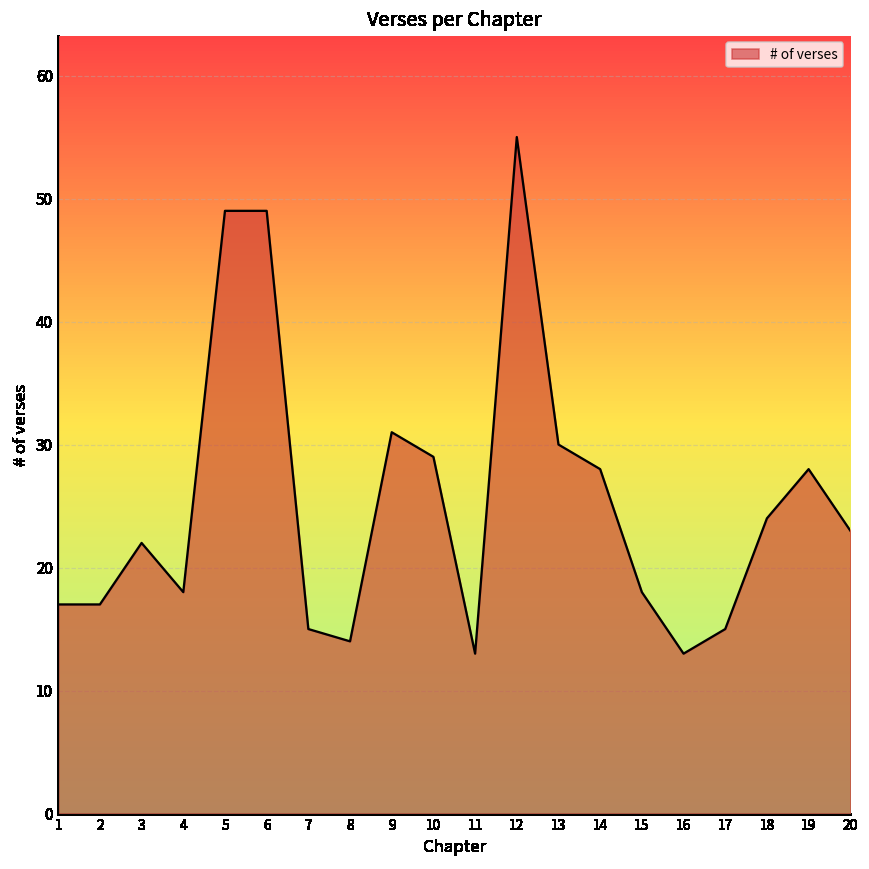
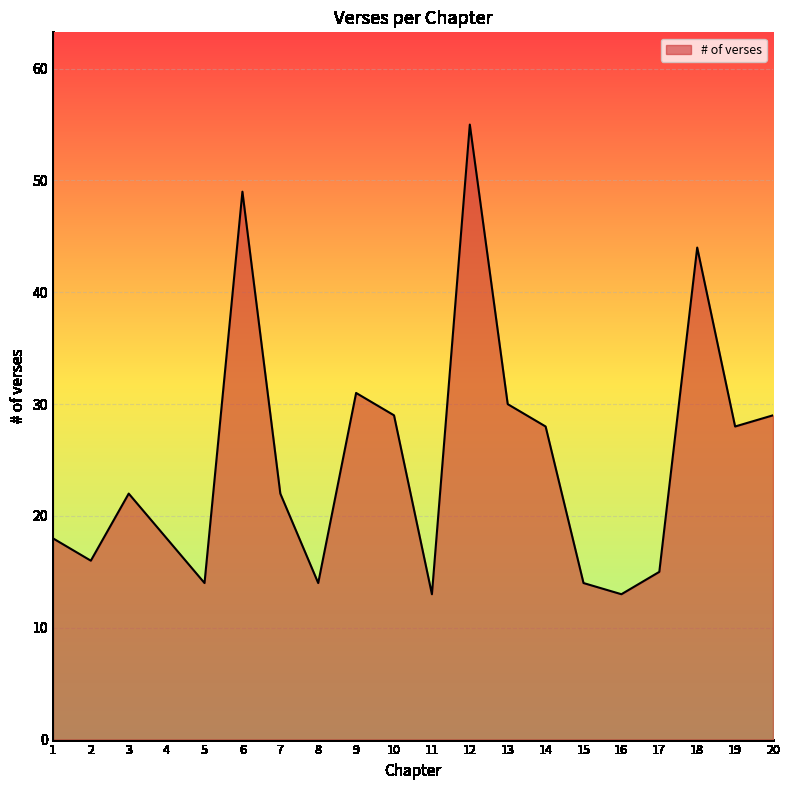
1: 17 -> 18
2: 17 -> 16
5: 49 -> 14
7: 15 -> 22
15: 18 -> 14
18: 24 -> 44
20: 23 -> 29
